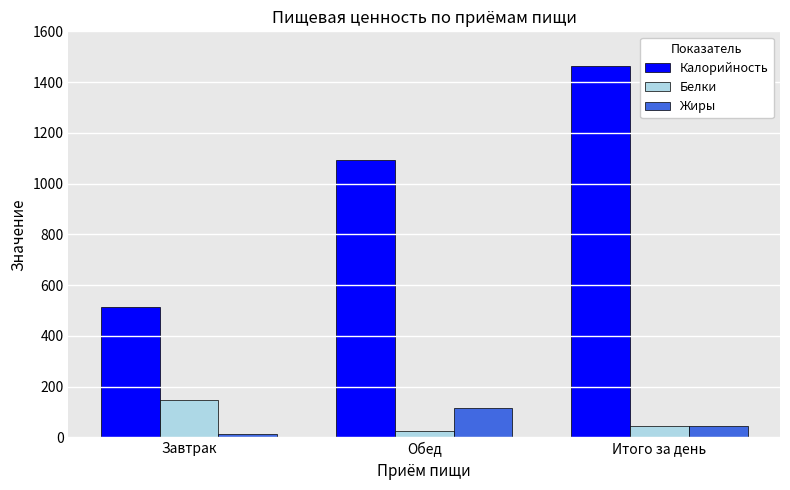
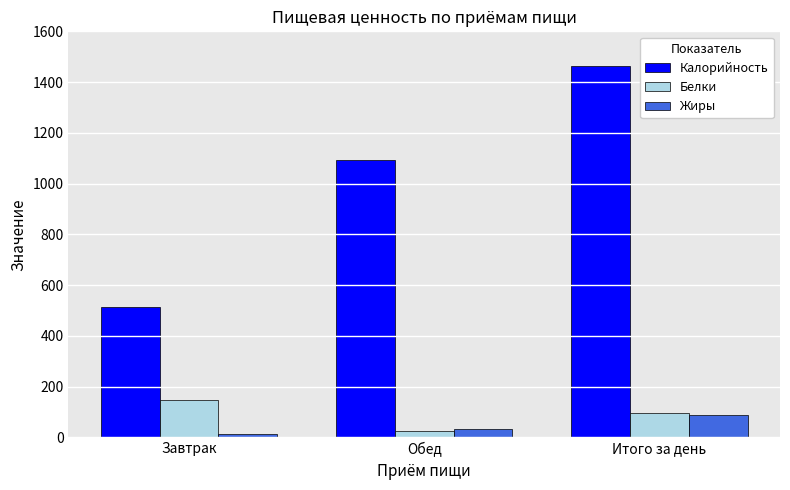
Жиры, Обед: 120 -> 30
Белки, Итого за день: 40 -> 100
Жиры, Итого за день: 40 -> 90
